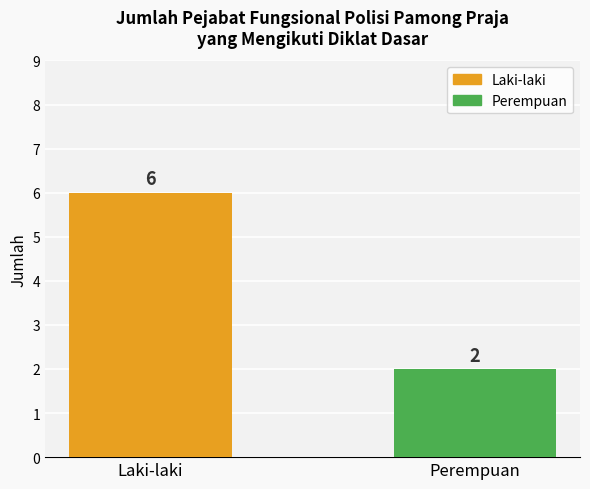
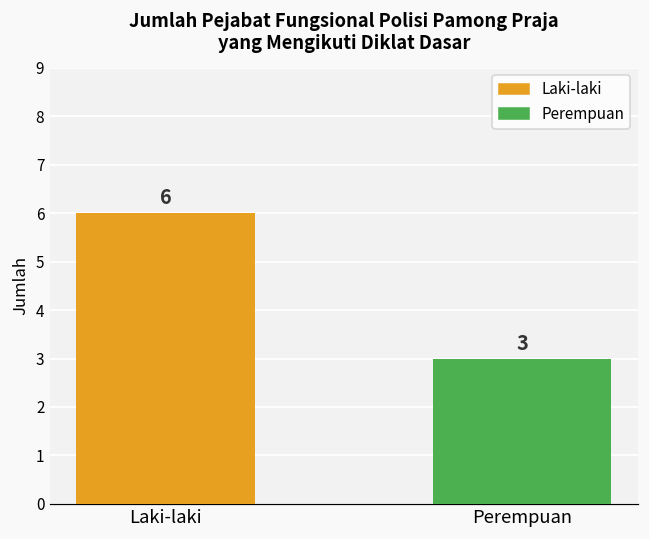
Perempuan: 2 -> 3
